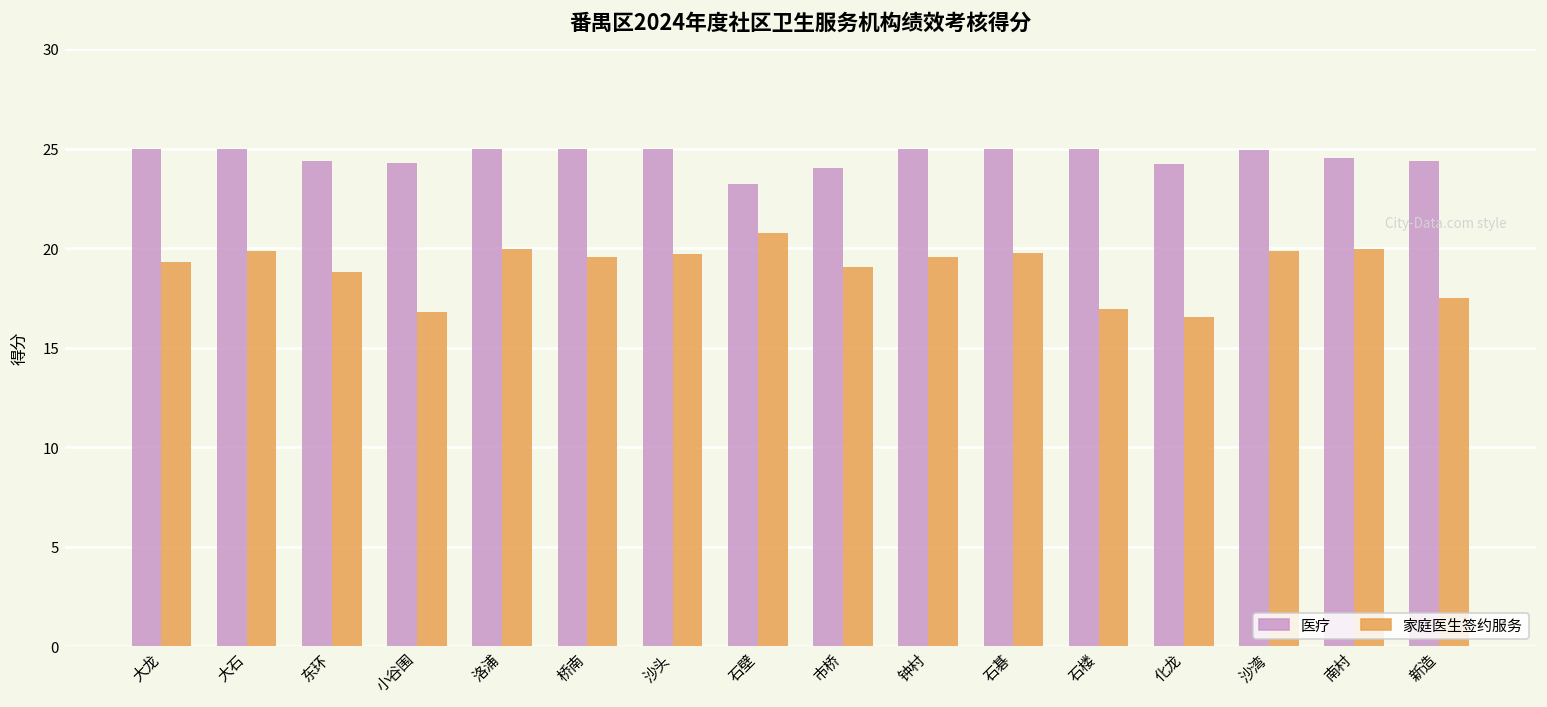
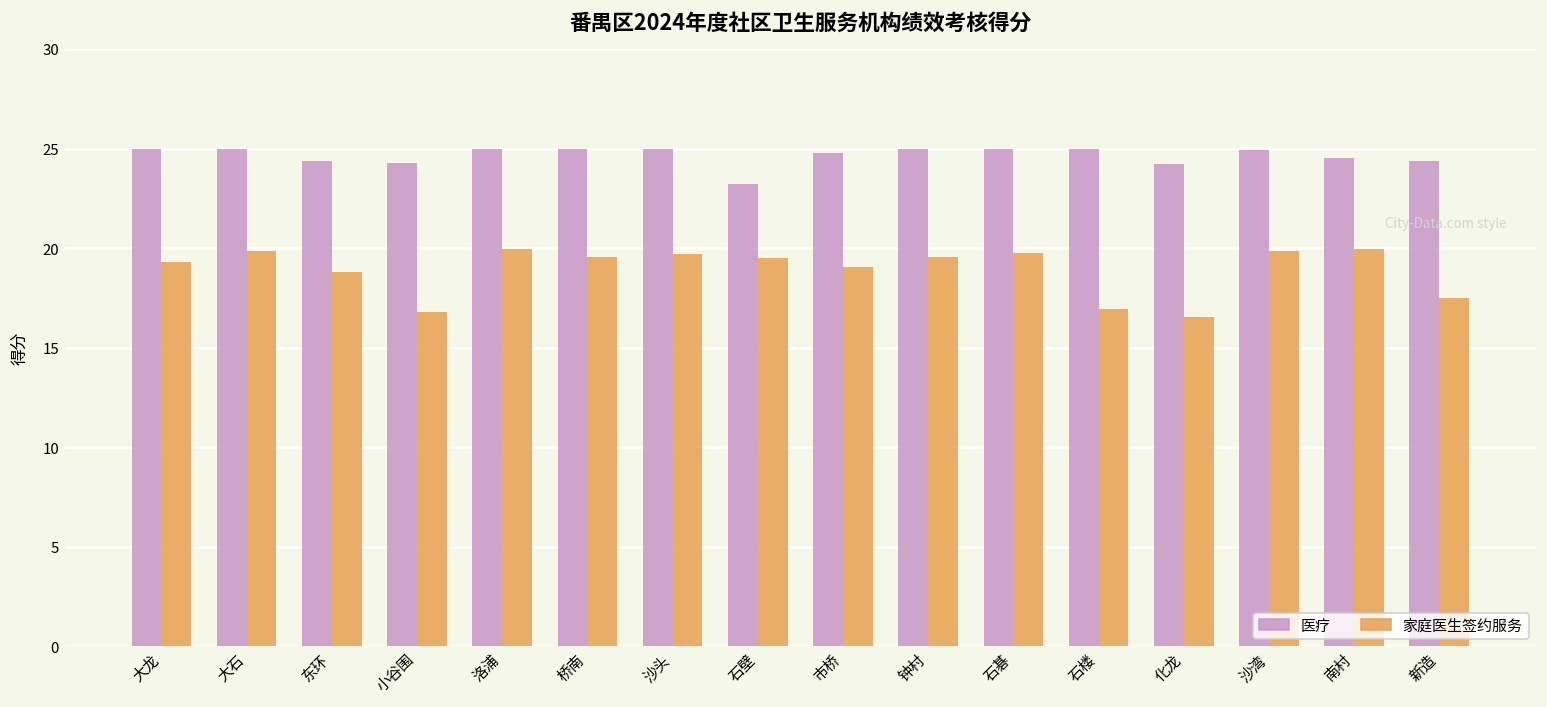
家庭医生签约服务, 石壁: 20.8 -> 19.5
医疗, 市桥: 24.0 -> 24.8
